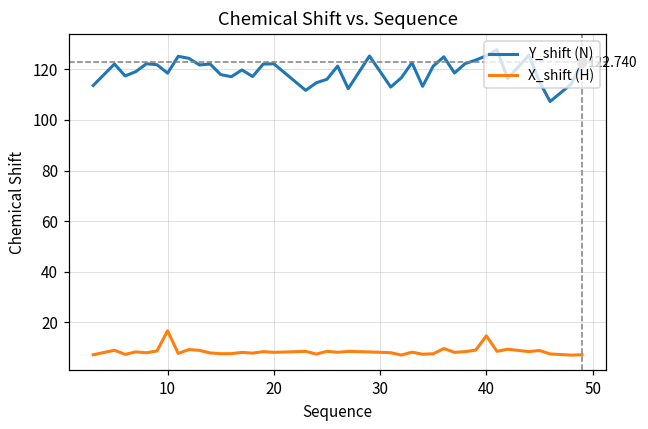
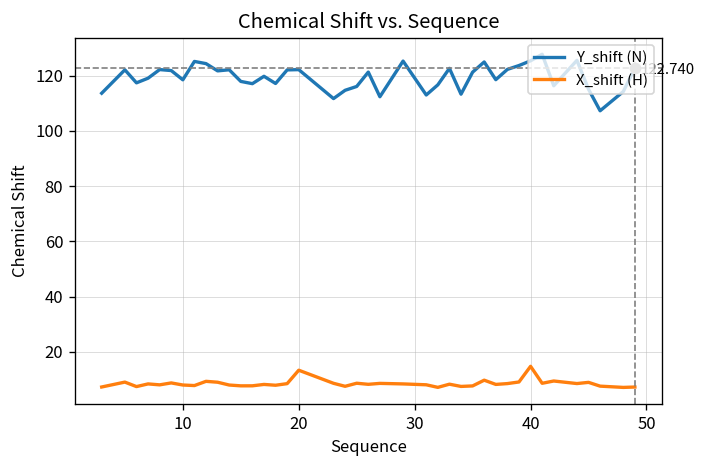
X_shift (H), 10: 17 -> 8
X_shift (H), 20: 8 -> 13
